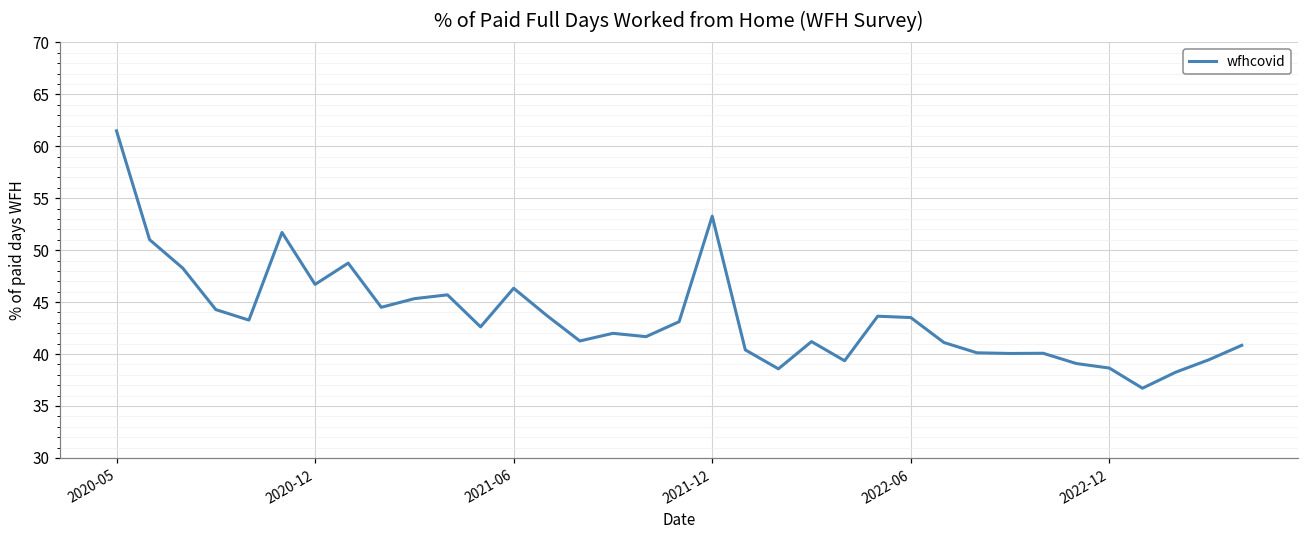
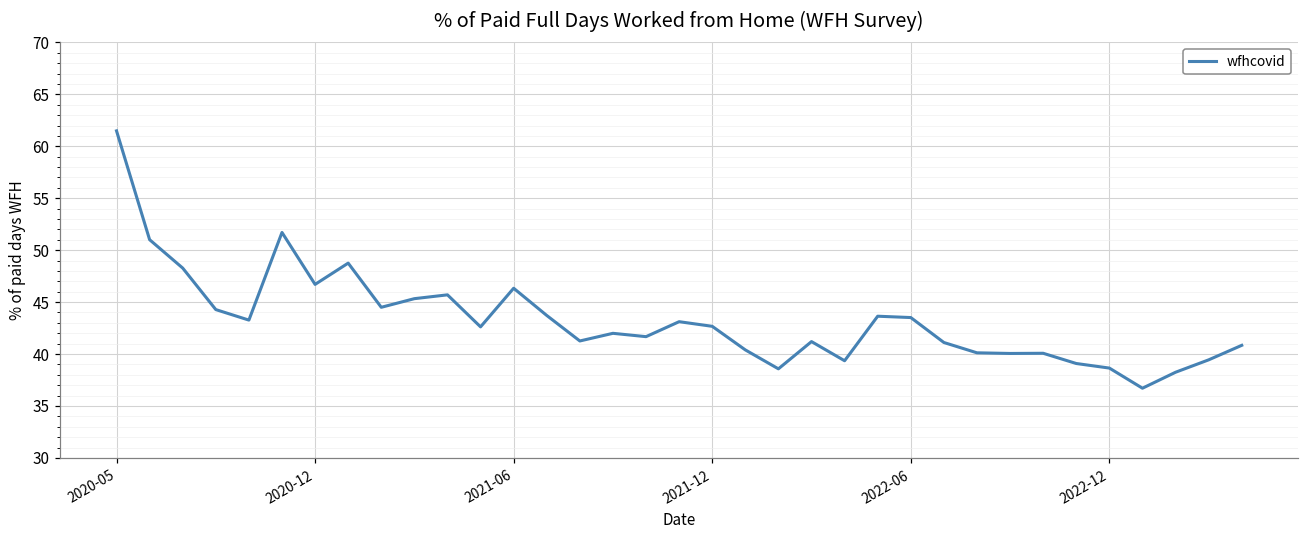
2021-12: 53 -> 43
